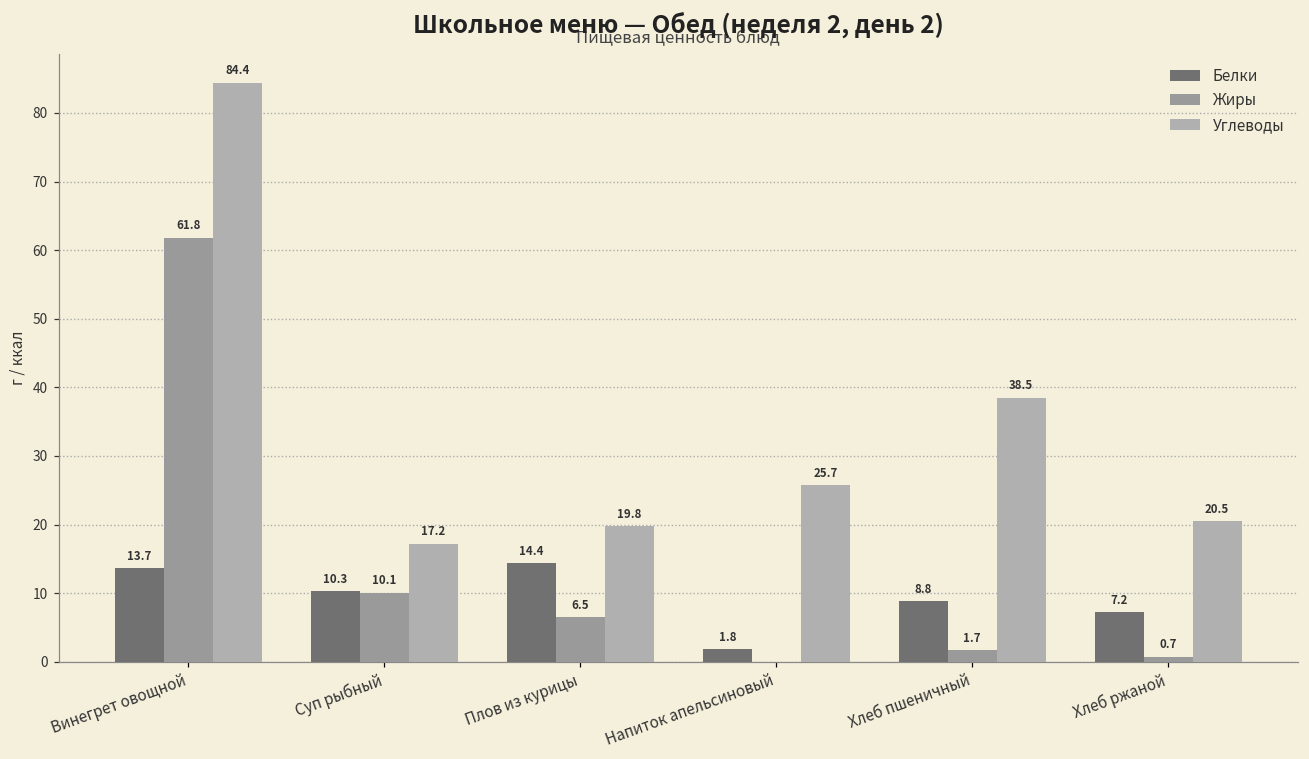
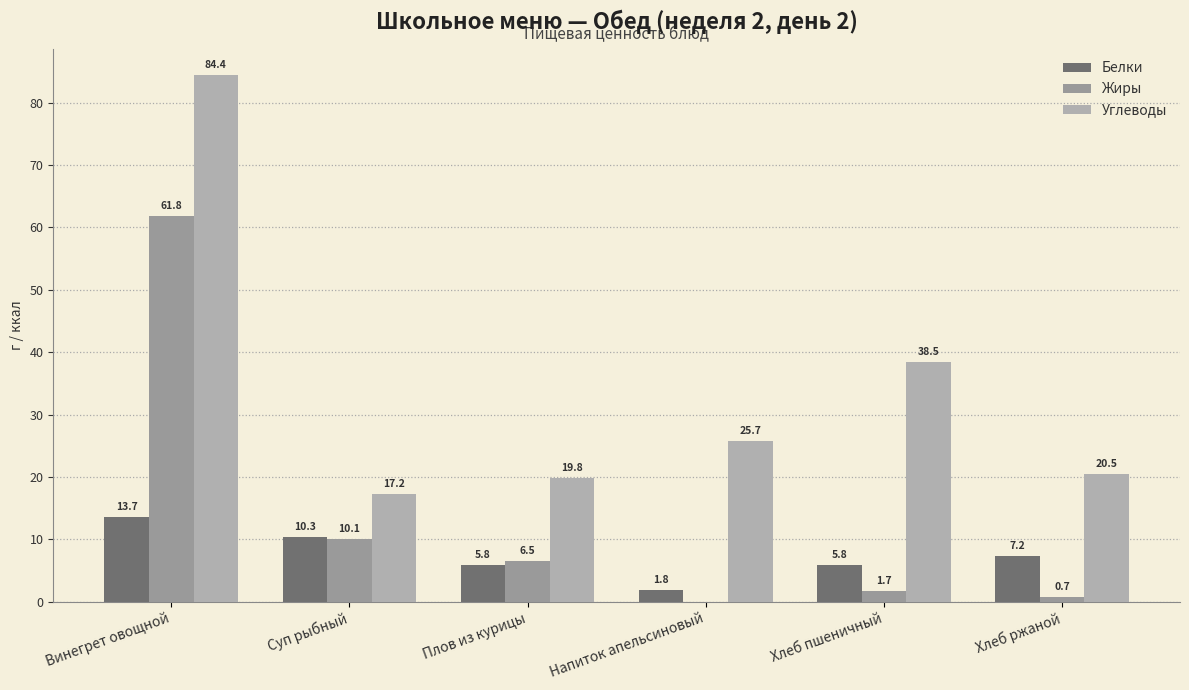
Белки, Плов из курицы: 14.4 -> 5.8
Белки, Хлеб пшеничный: 8.8 -> 5.8
